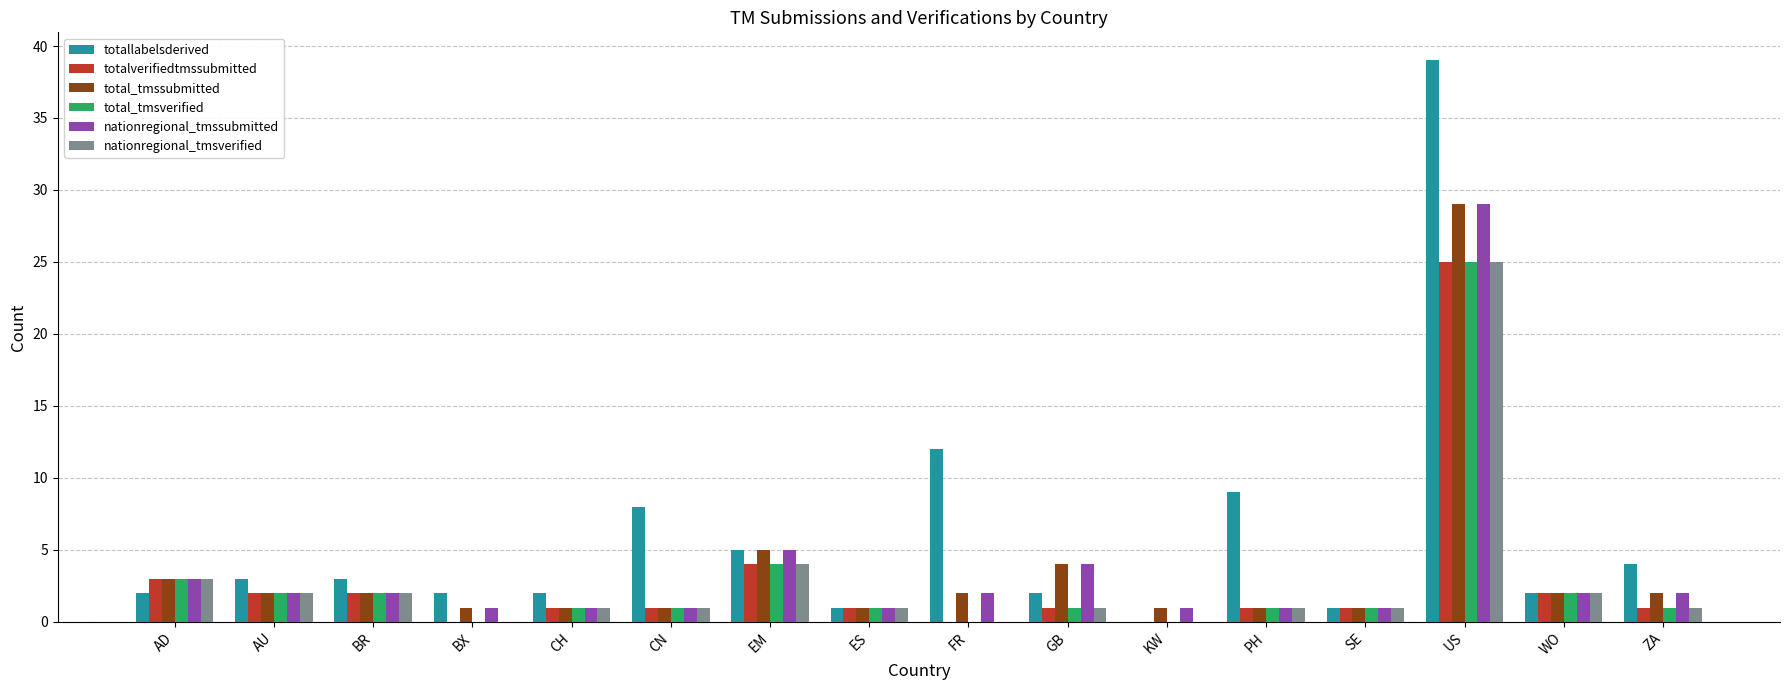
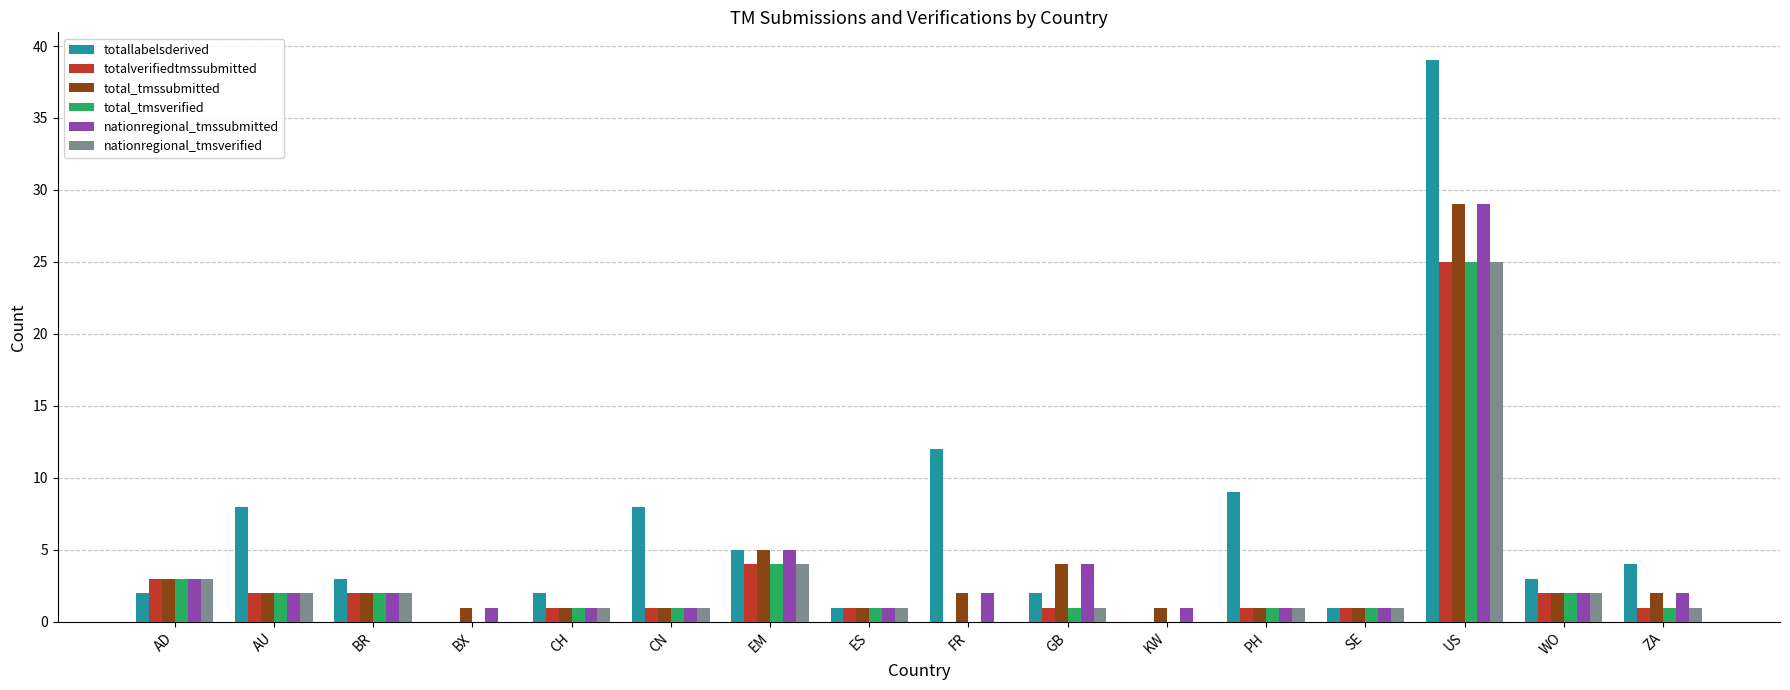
totallabelsderived, AU: 3 -> 8
totallabelsderived, BX: 2 -> 0
totallabelsderived, WO: 2 -> 3
